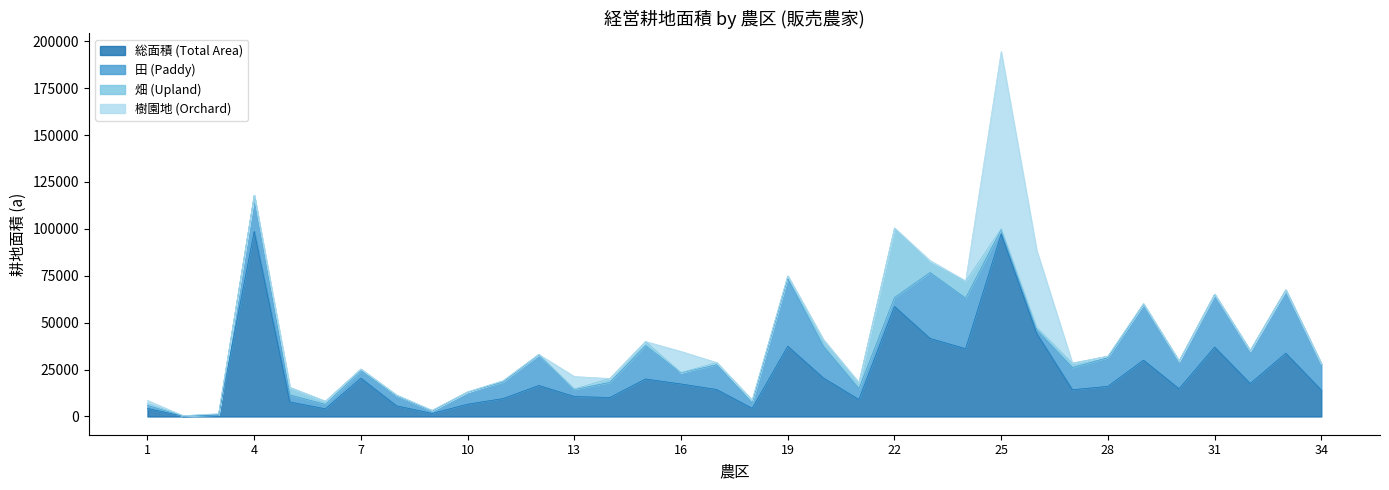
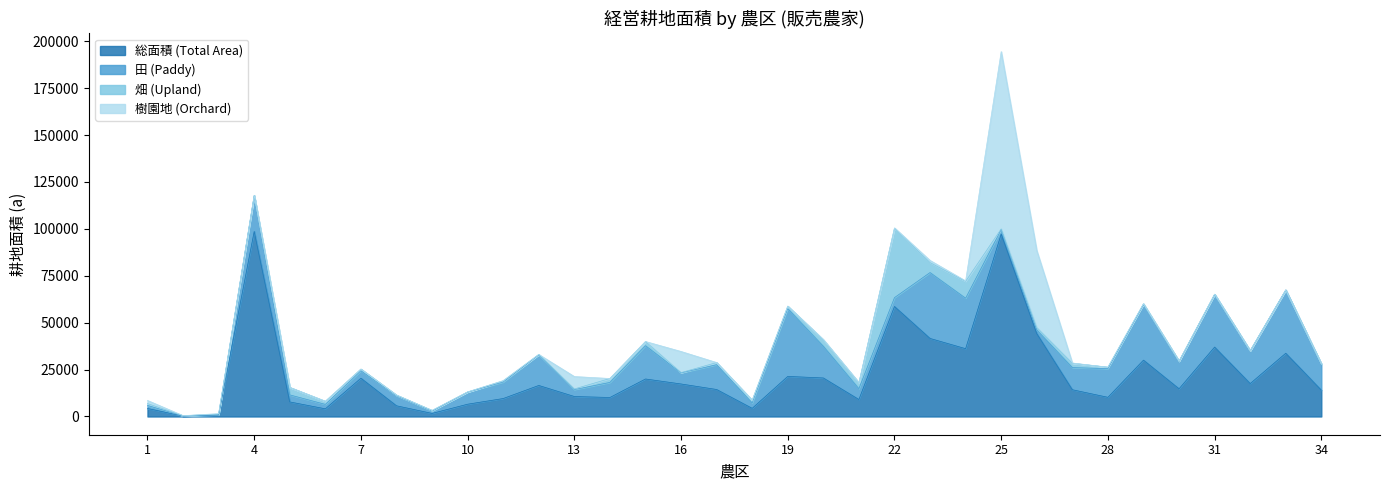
総面積 (Total Area), 19: 37000 -> 21000
総面積 (Total Area), 28: 16000 -> 10000
